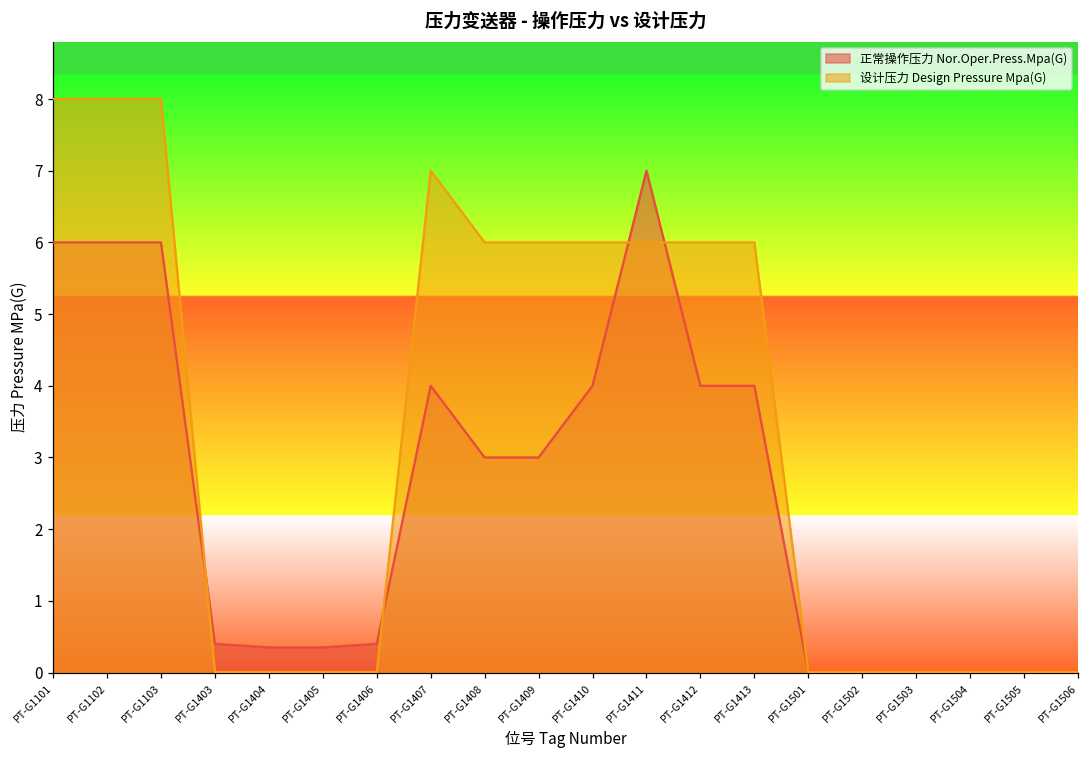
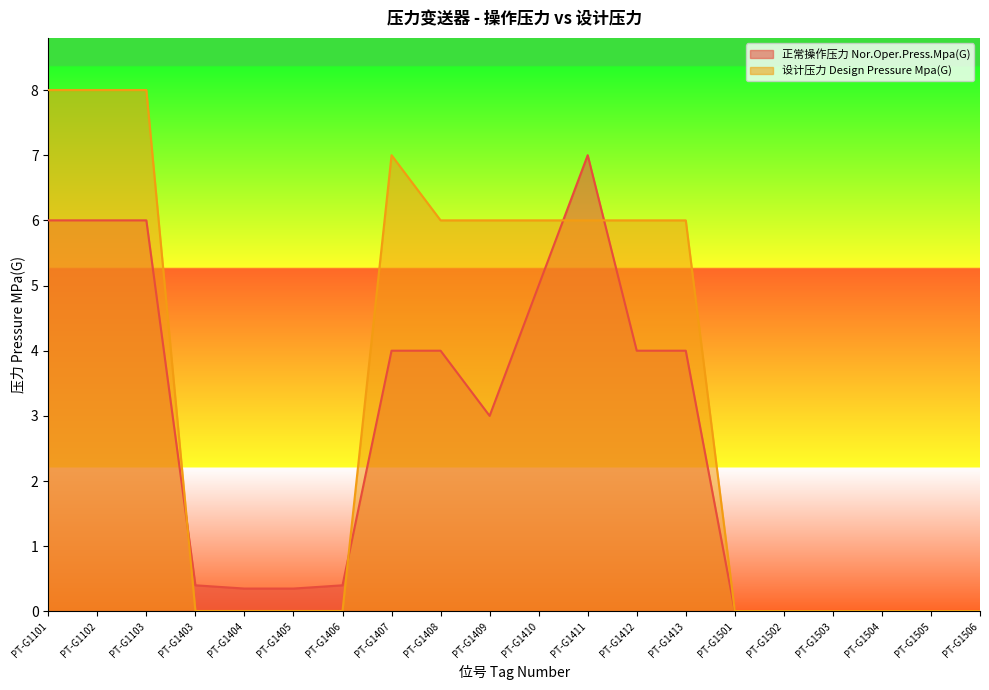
正常操作压力 Nor.Oper.Press.Mpa(G), PT-G1408: 3 -> 4
正常操作压力 Nor.Oper.Press.Mpa(G), PT-G1410: 4 -> 5
